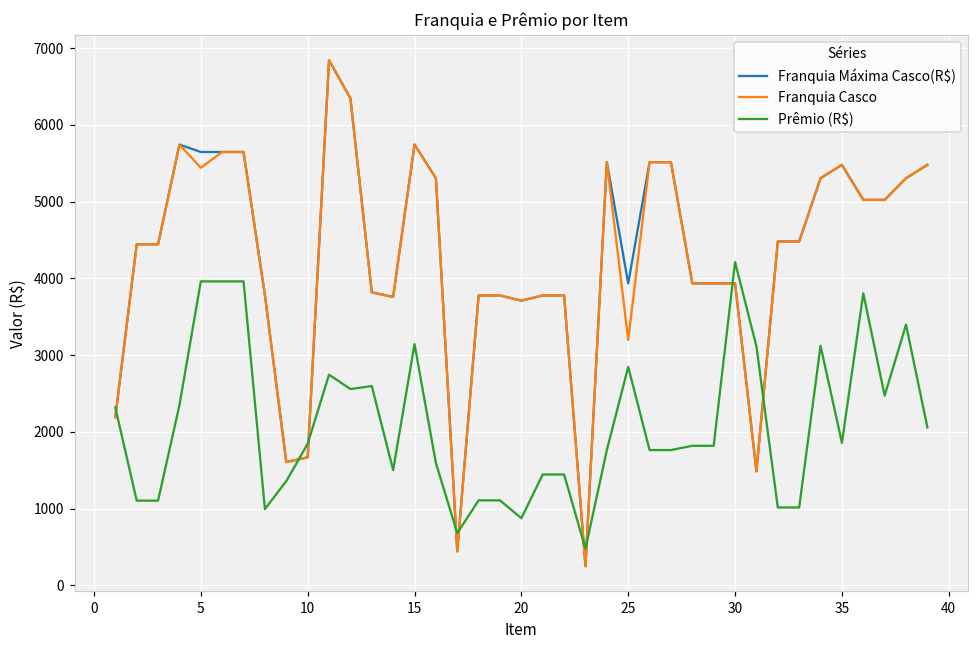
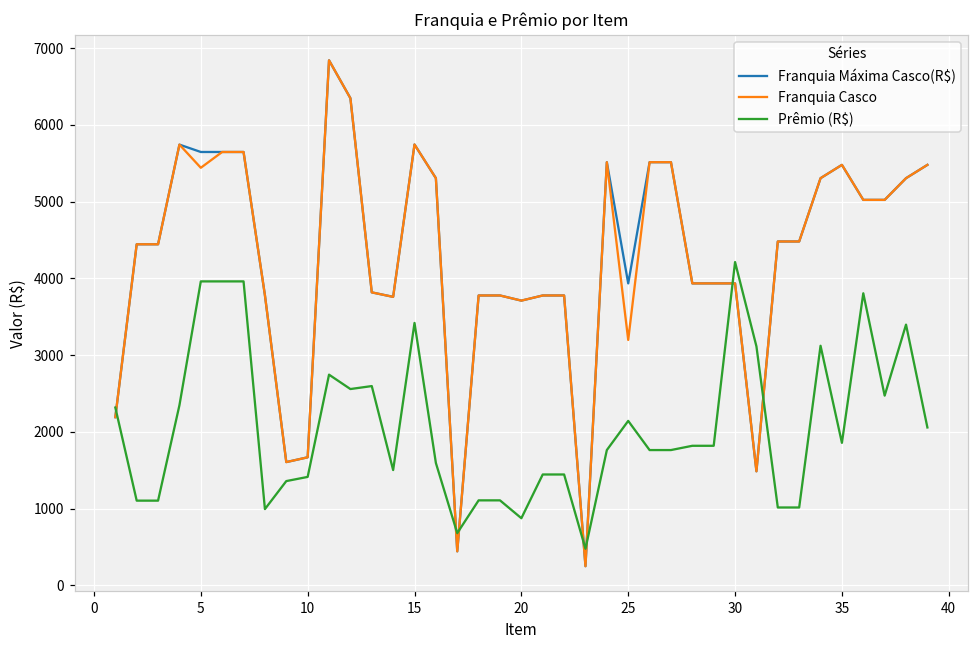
Prêmio (R$), 10: 1800 -> 1400
Prêmio (R$), 15: 3100 -> 3400
Prêmio (R$), 25: 2800 -> 2100
